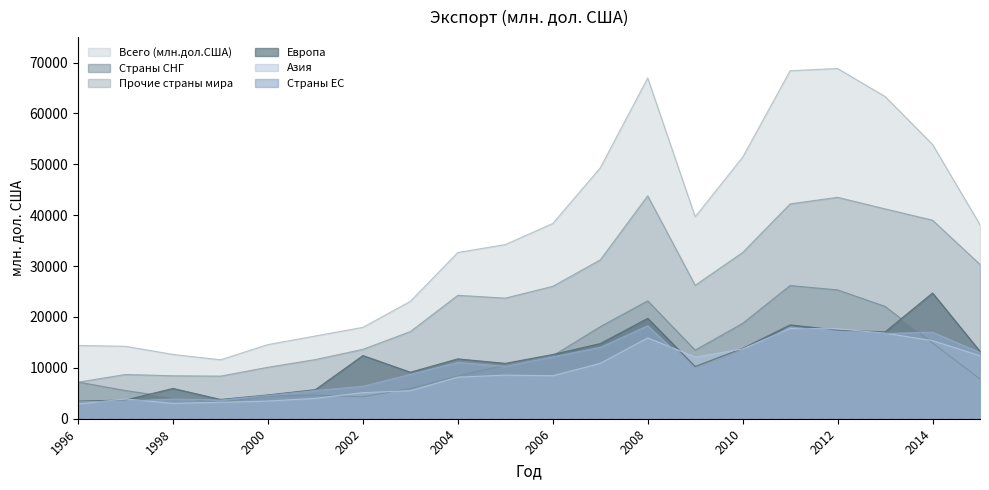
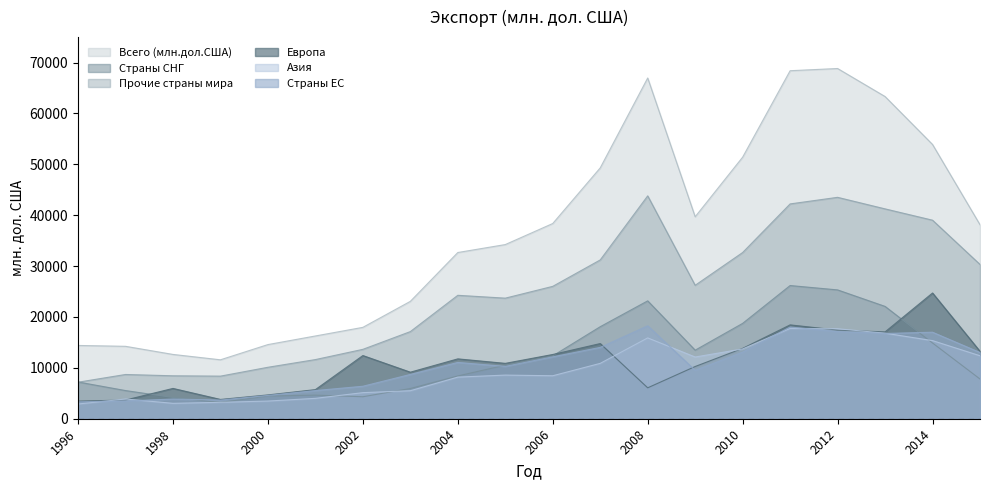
Европа, 2008: 20000 -> 6000
